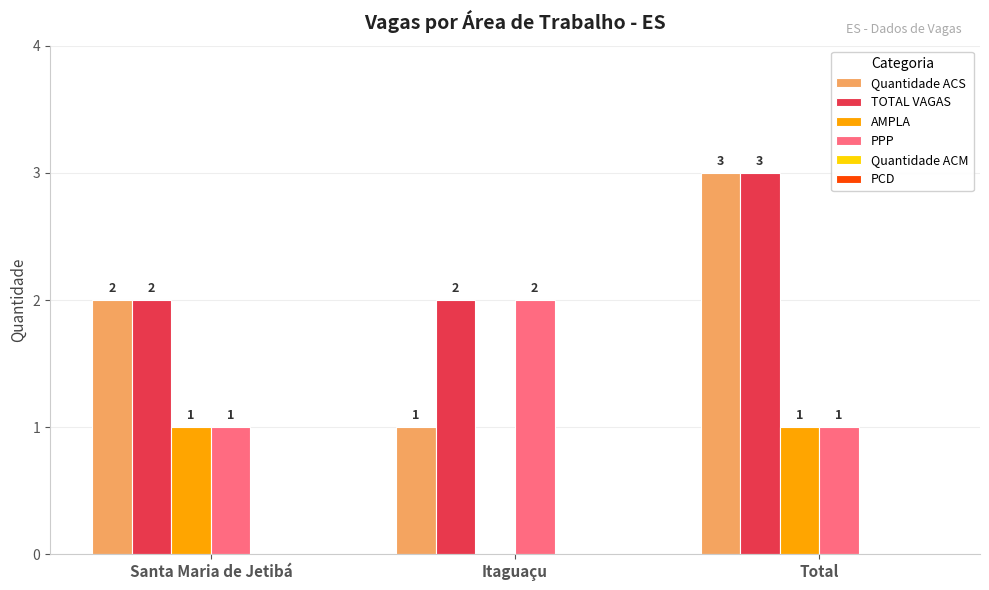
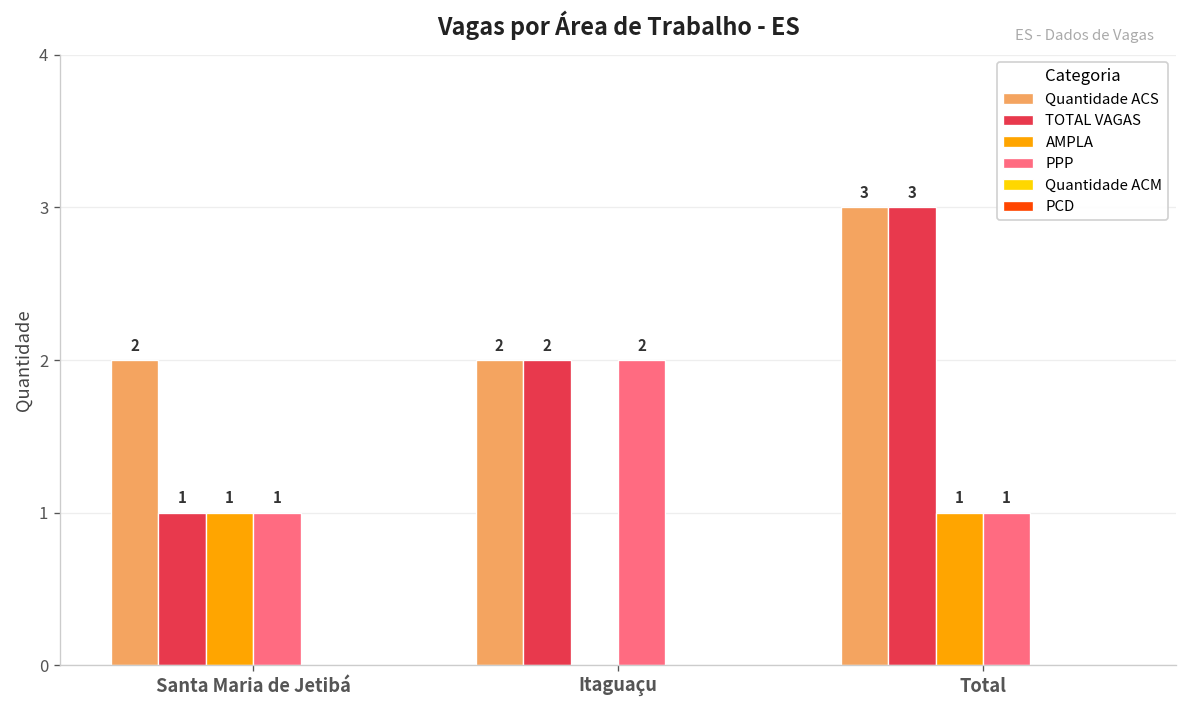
TOTAL VAGAS, Santa Maria de Jetibá: 2 -> 1
Quantidade ACS, Itaguaçu: 1 -> 2
